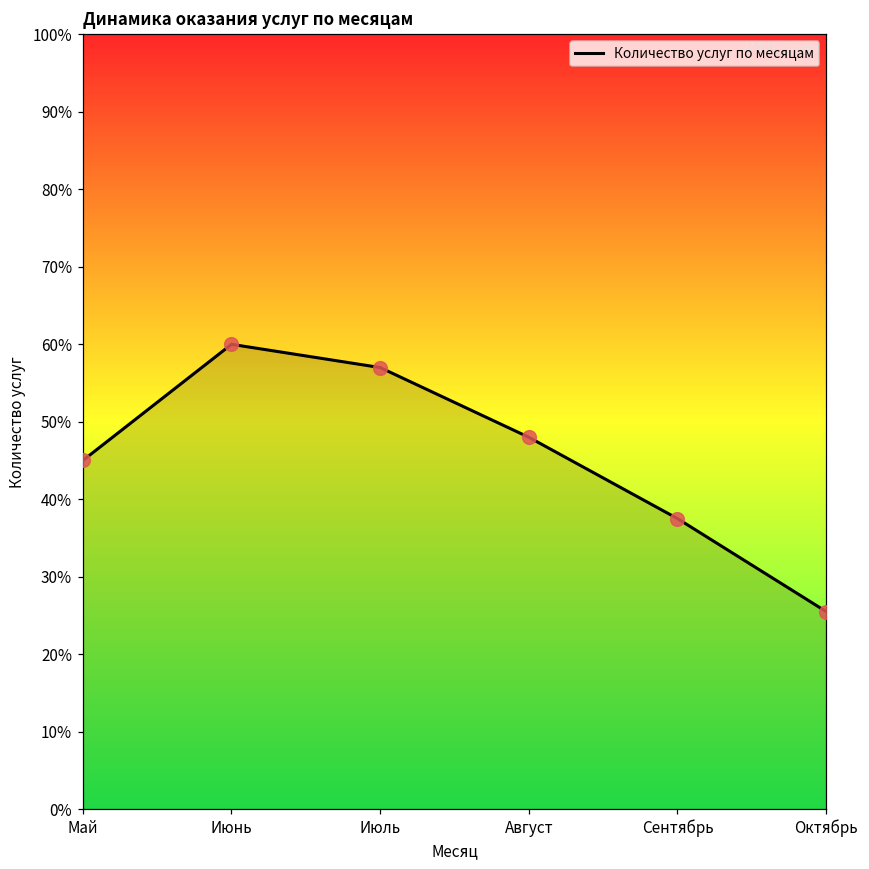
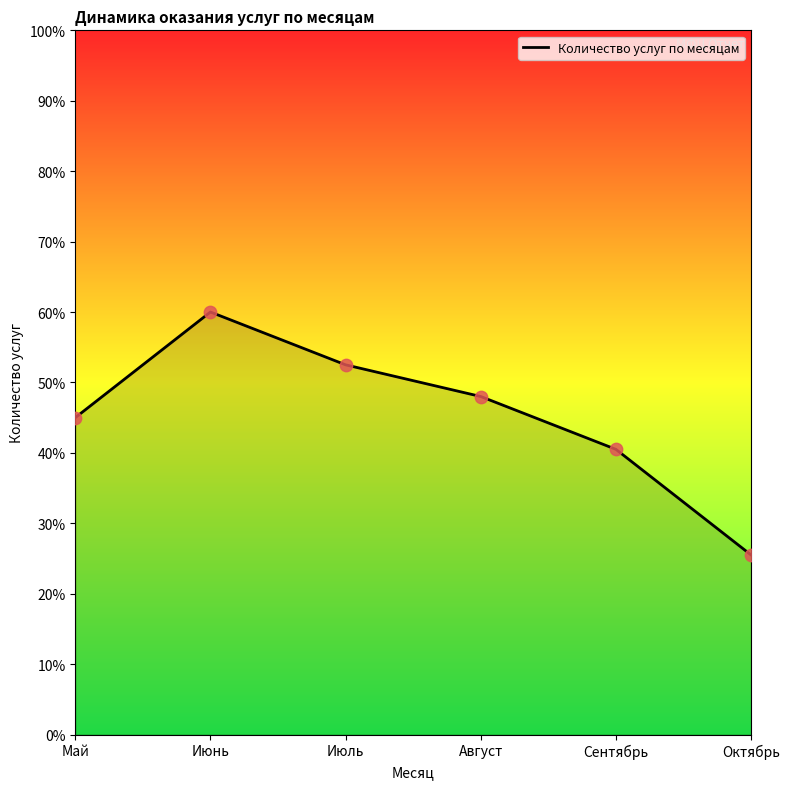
Июль: 57% -> 53%
Сентябрь: 38% -> 41%
